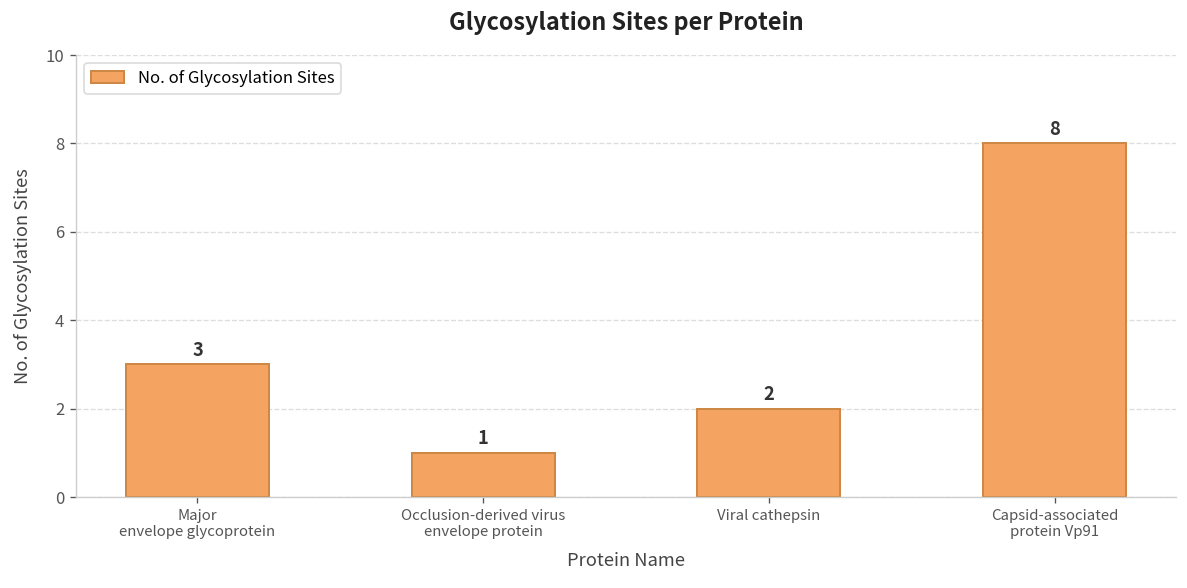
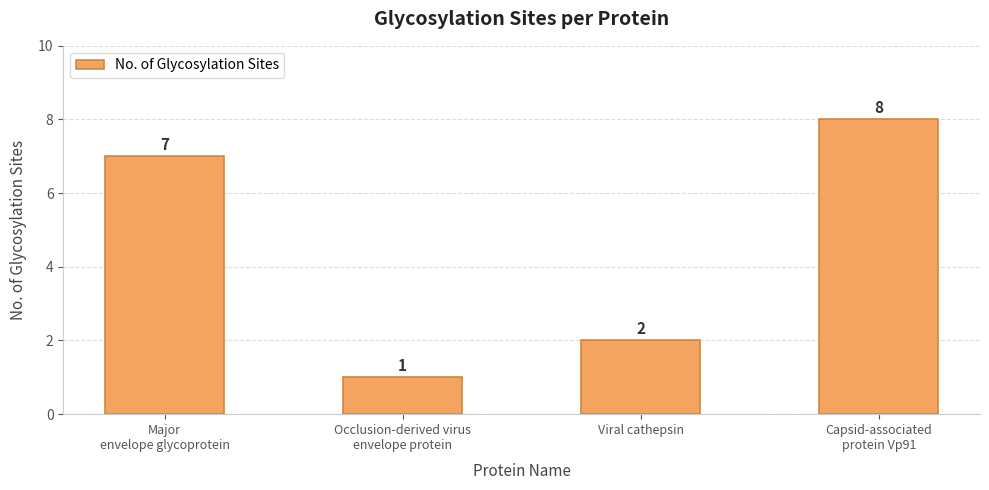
Major envelope glycoprotein: 3 -> 7
